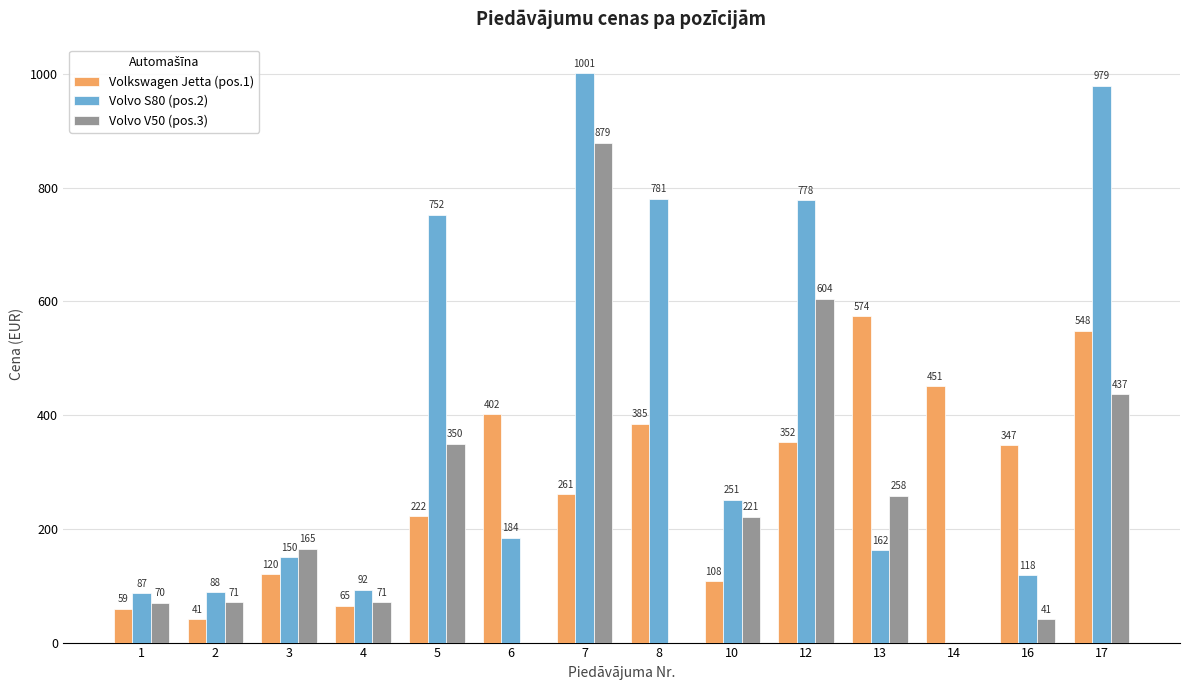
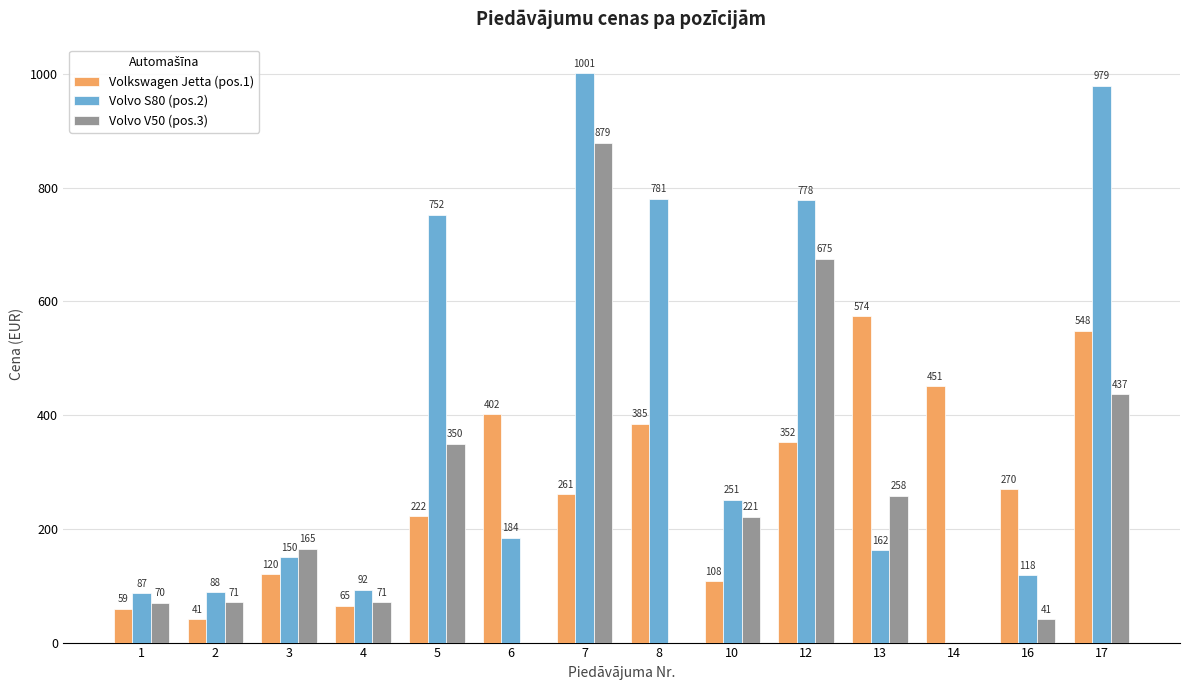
Volvo V50 (pos.3), 12: 604 -> 675
Volkswagen Jetta (pos.1), 16: 347 -> 270
